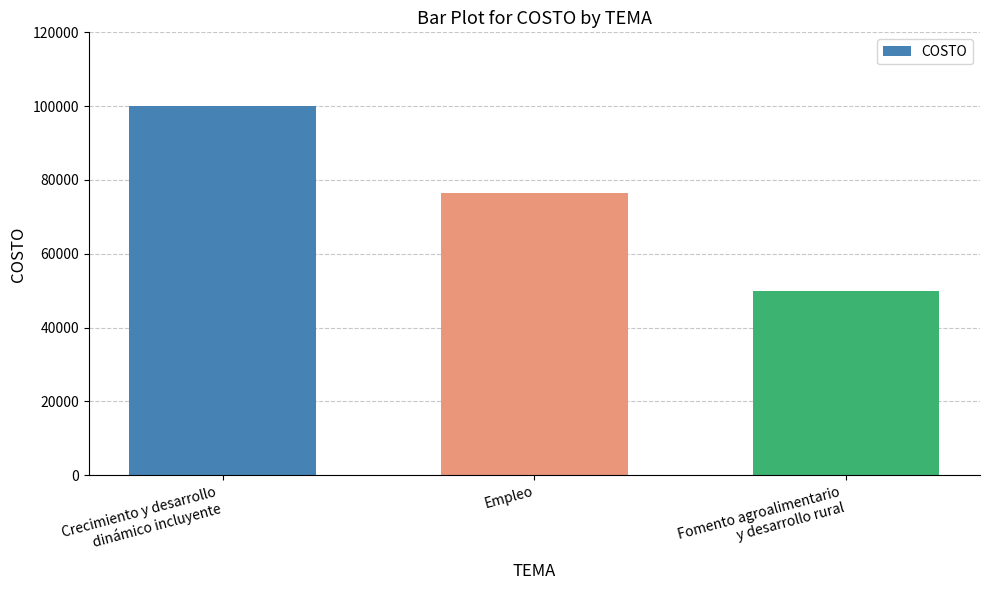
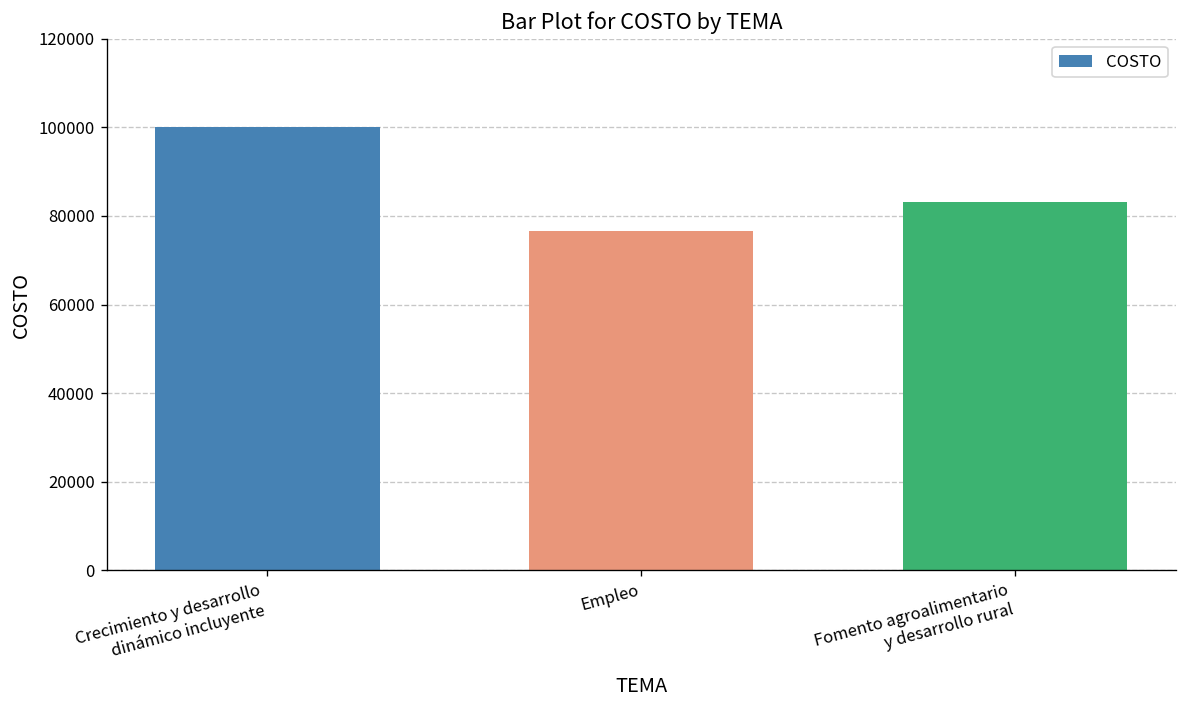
Fomento agroalimentario y desarrollo rural: 50000 -> 83000
